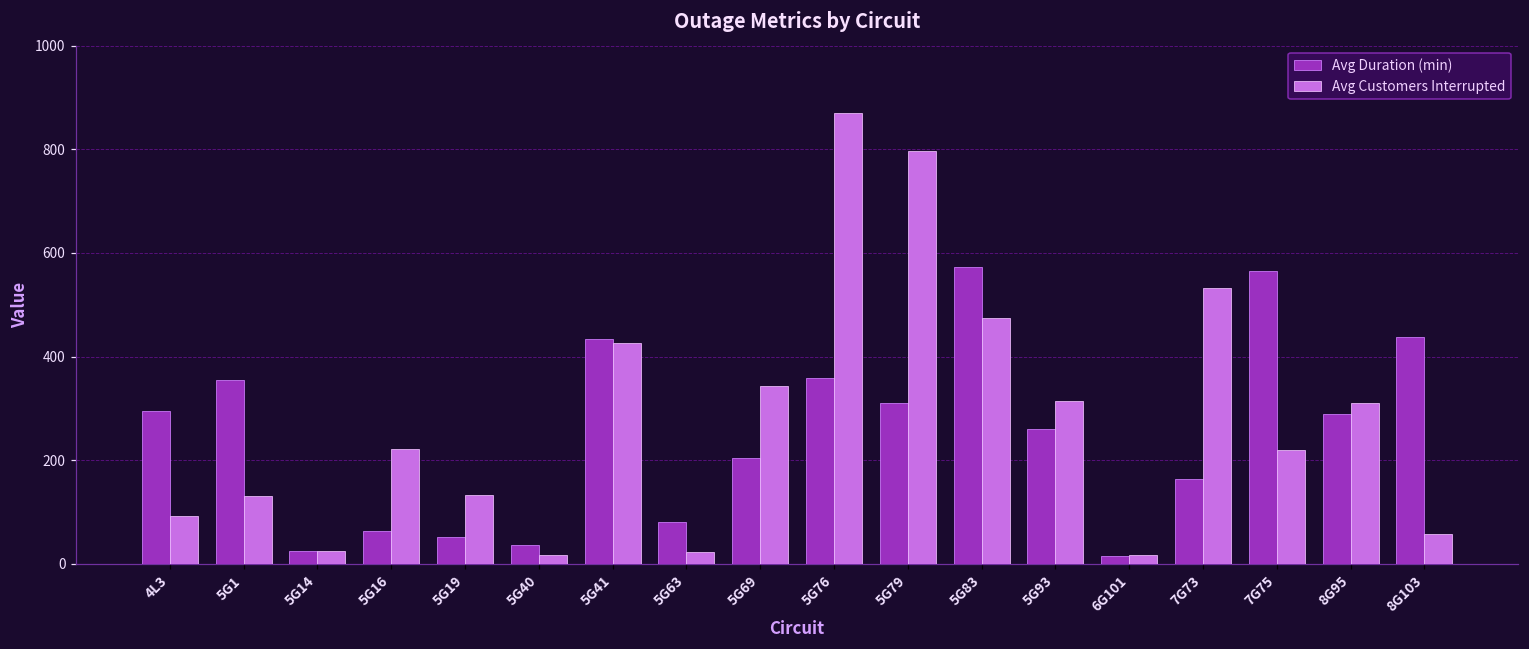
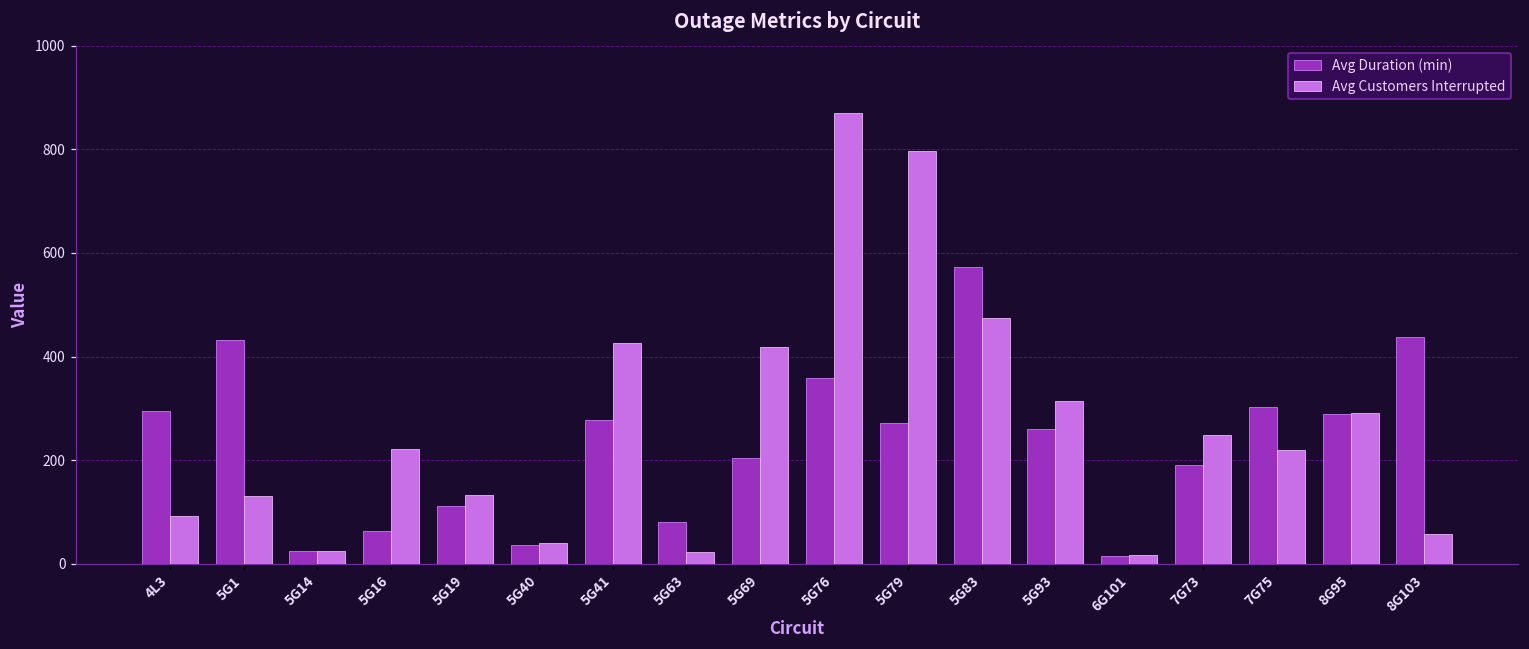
Avg Duration (min), 5G1: 350 -> 430
Avg Duration (min), 5G19: 50 -> 110
Avg Customers Interrupted, 5G40: 20 -> 40
Avg Duration (min), 5G41: 430 -> 280
Avg Customers Interrupted, 5G69: 340 -> 420
Avg Duration (min), 5G79: 310 -> 270
Avg Duration (min), 7G73: 160 -> 190
Avg Customers Interrupted, 7G73: 530 -> 250
Avg Duration (min), 7G75: 570 -> 300
Avg Customers Interrupted, 8G95: 310 -> 290
